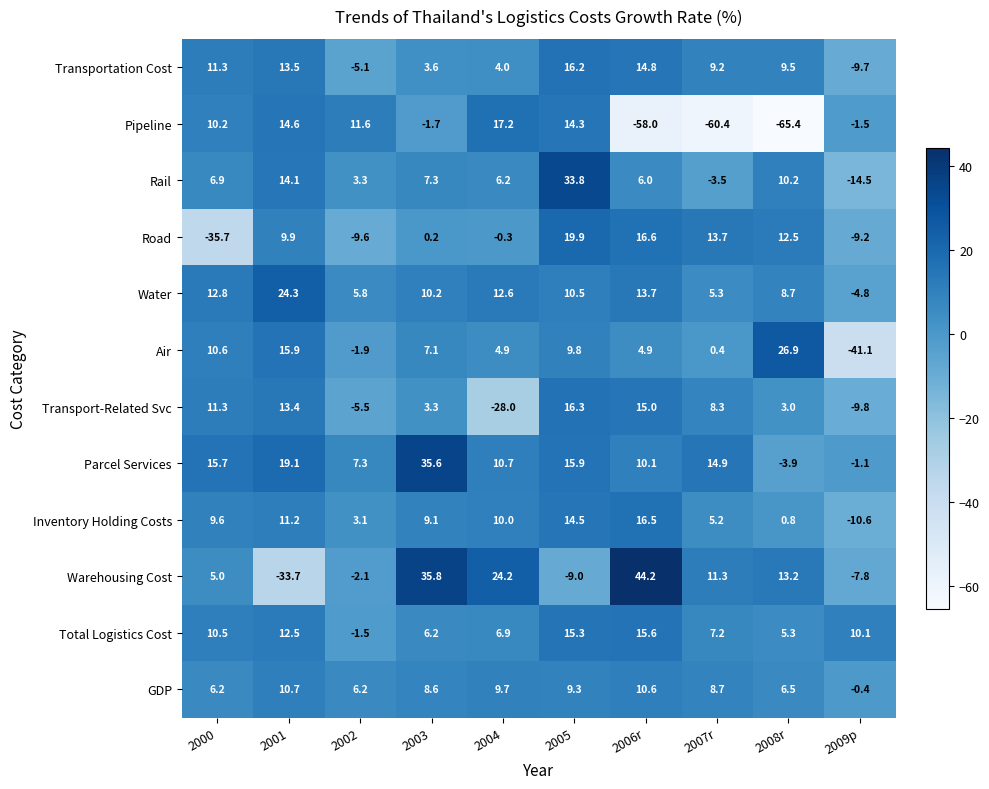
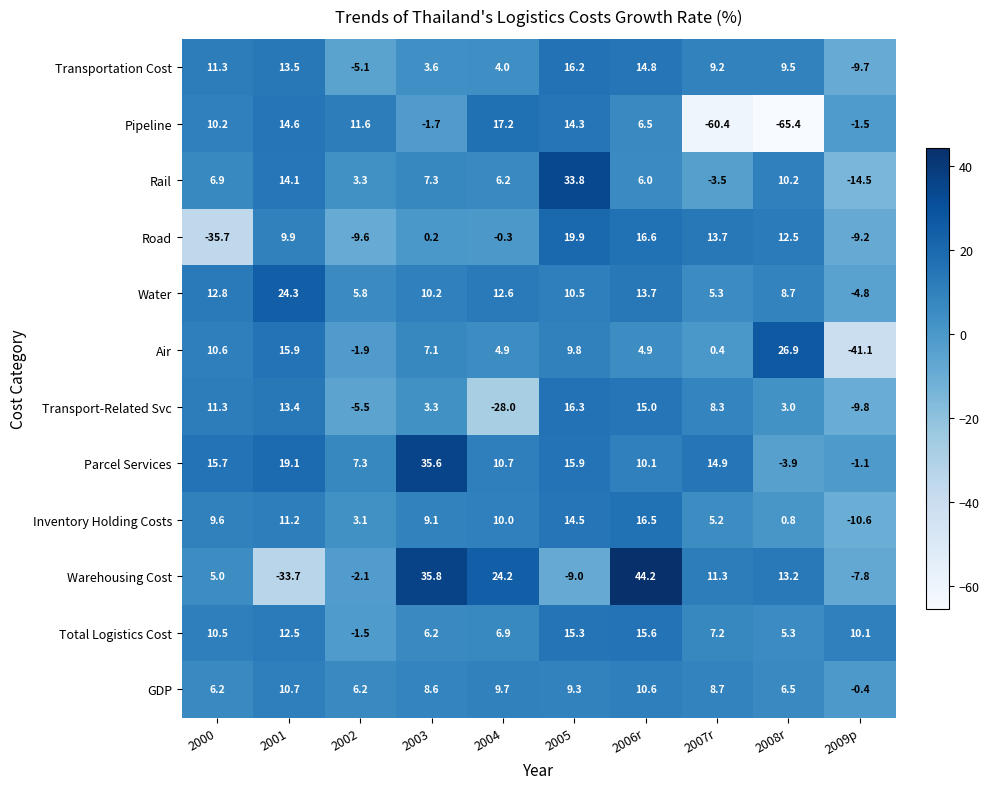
Pipeline, 2006r: -58.0 -> 6.5
